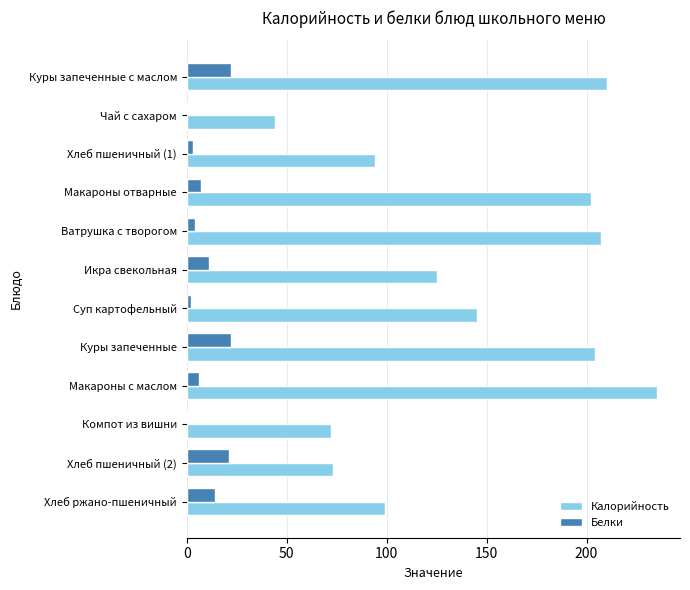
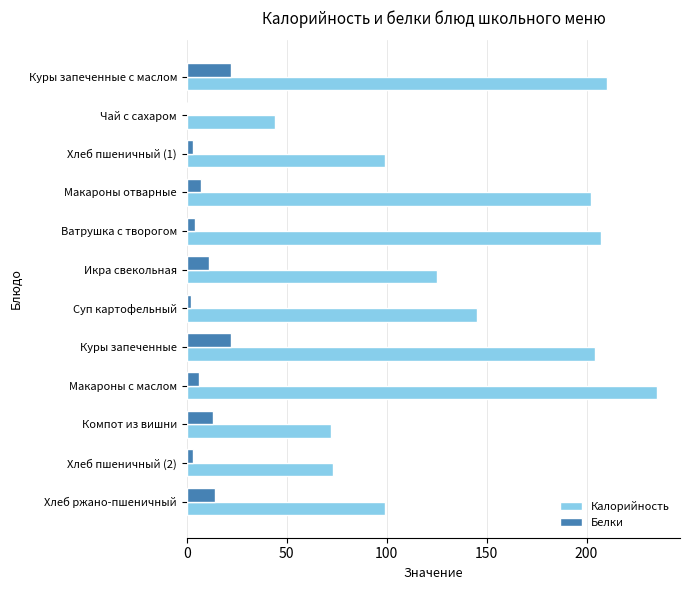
Калорийность, Хлеб пшеничный (1): 94 -> 99
Белки, Компот из вишни: 0 -> 13
Белки, Хлеб пшеничный (2): 21 -> 3
